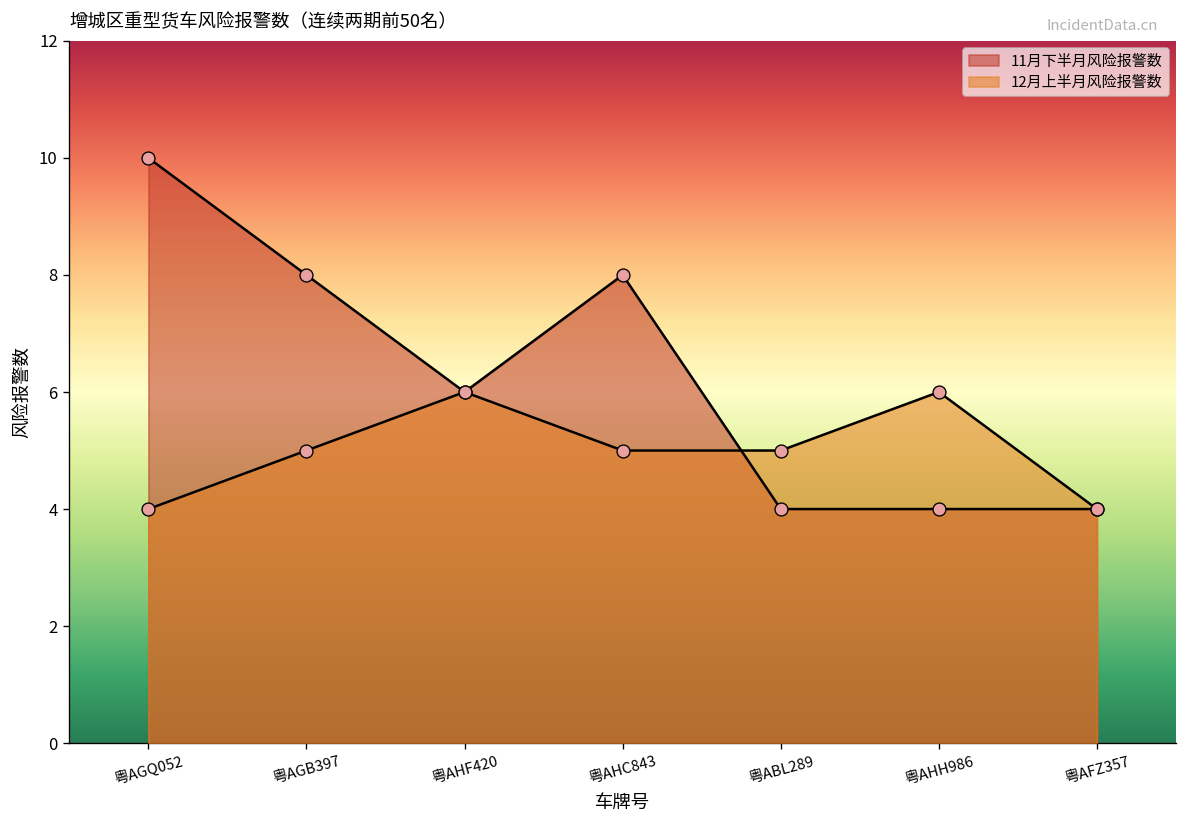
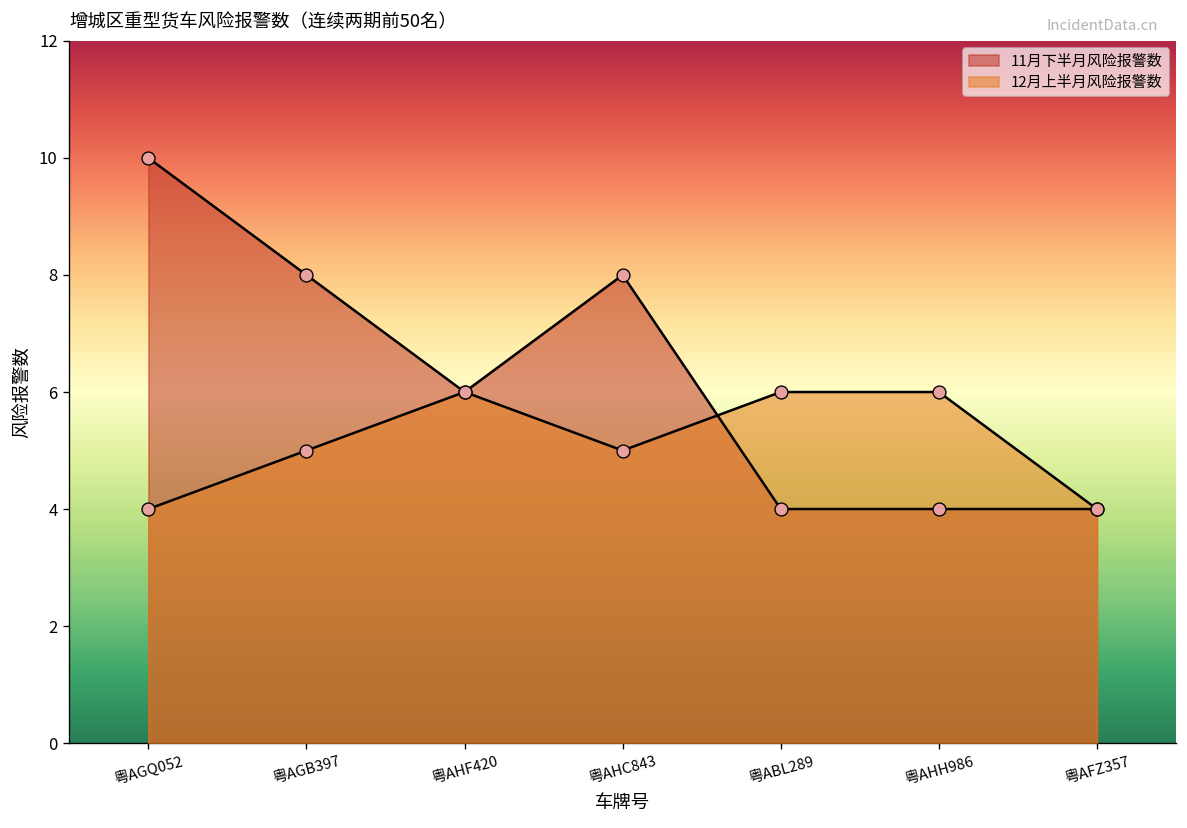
12月上半月风险报警数, 粤ABL289: 5 -> 6
